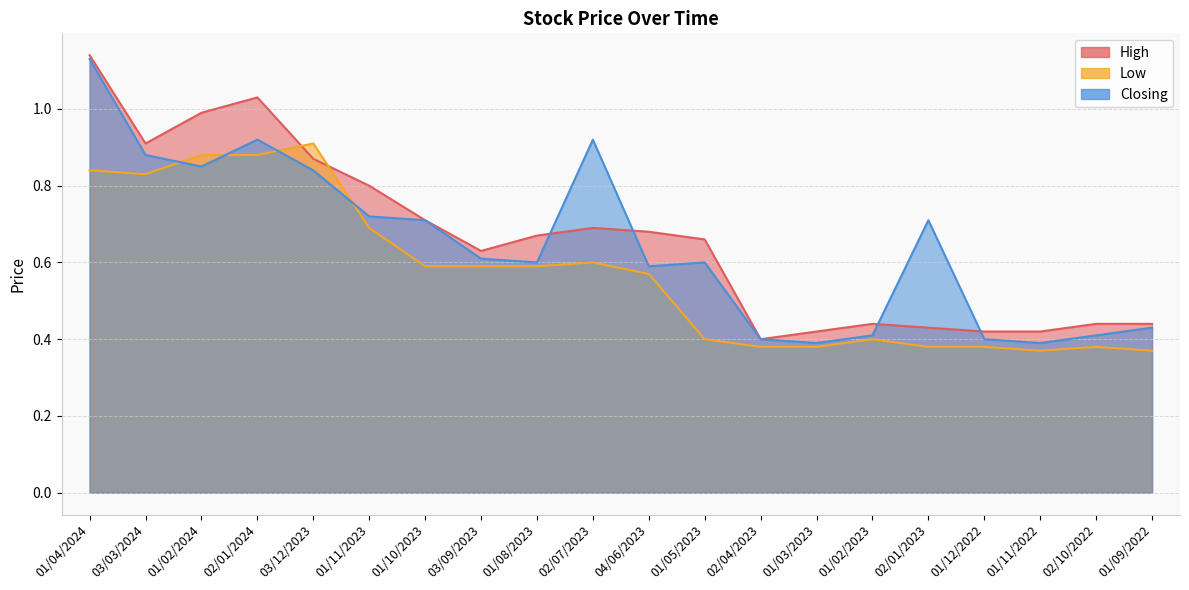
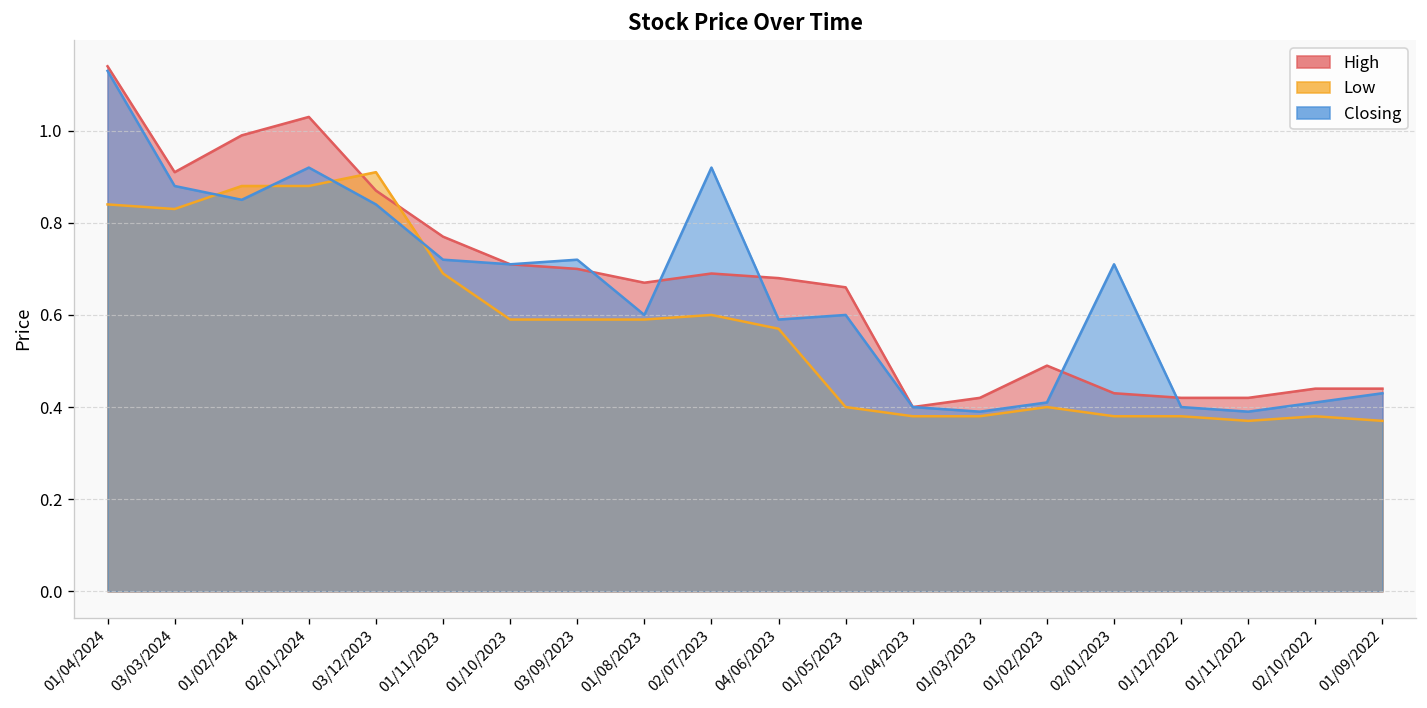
High, 01/11/2023: 0.80 -> 0.77
High, 03/09/2023: 0.63 -> 0.70
Closing, 03/09/2023: 0.61 -> 0.72
High, 01/02/2023: 0.44 -> 0.49
